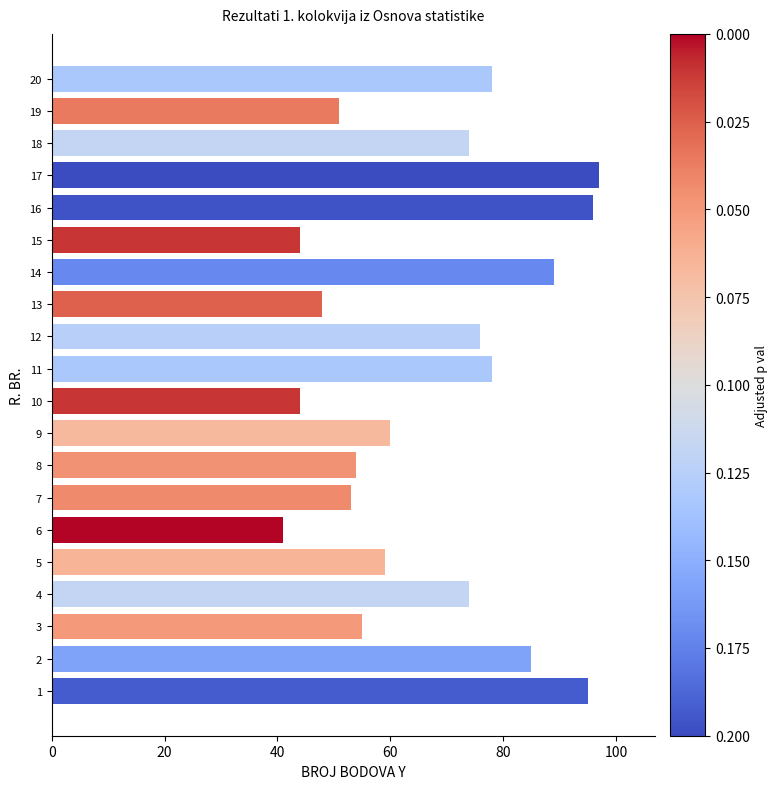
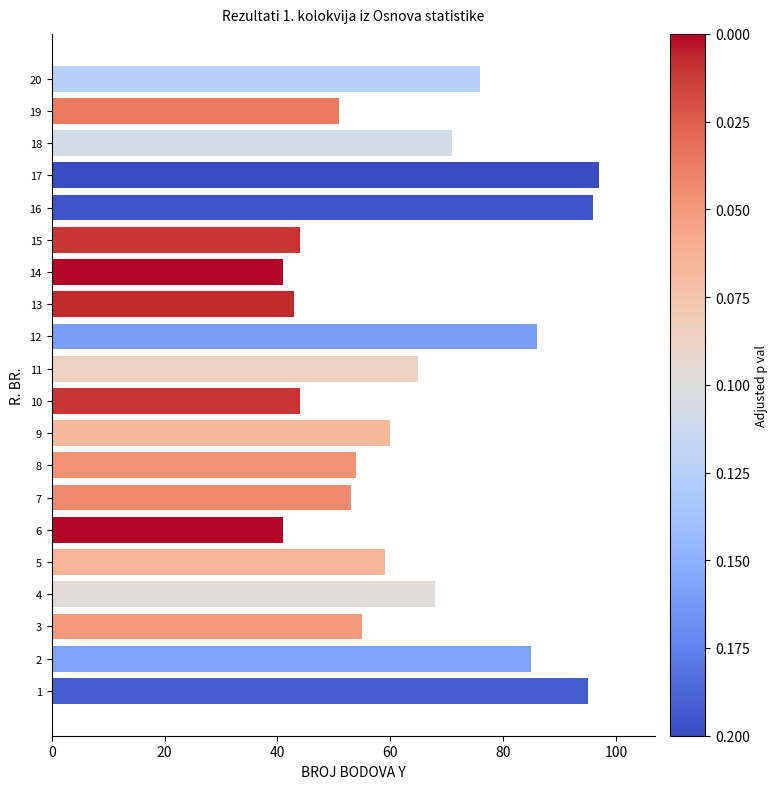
20: 78 -> 76
18: 74 -> 71
14: 89 -> 41
13: 48 -> 43
12: 76 -> 86
11: 78 -> 65
4: 74 -> 68
